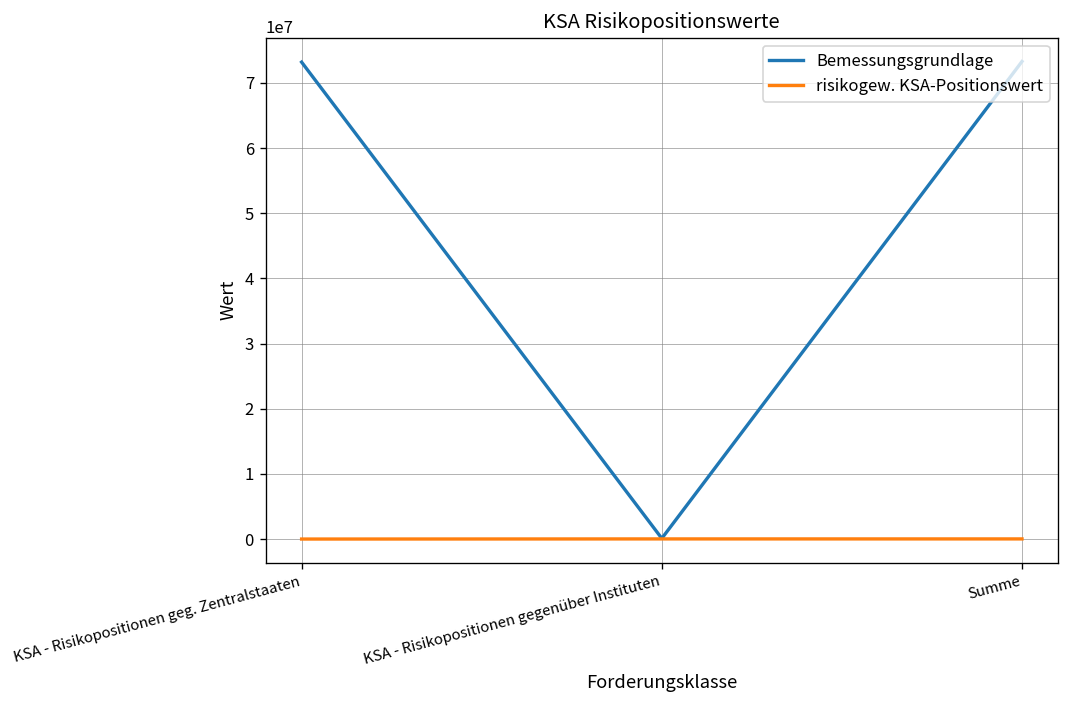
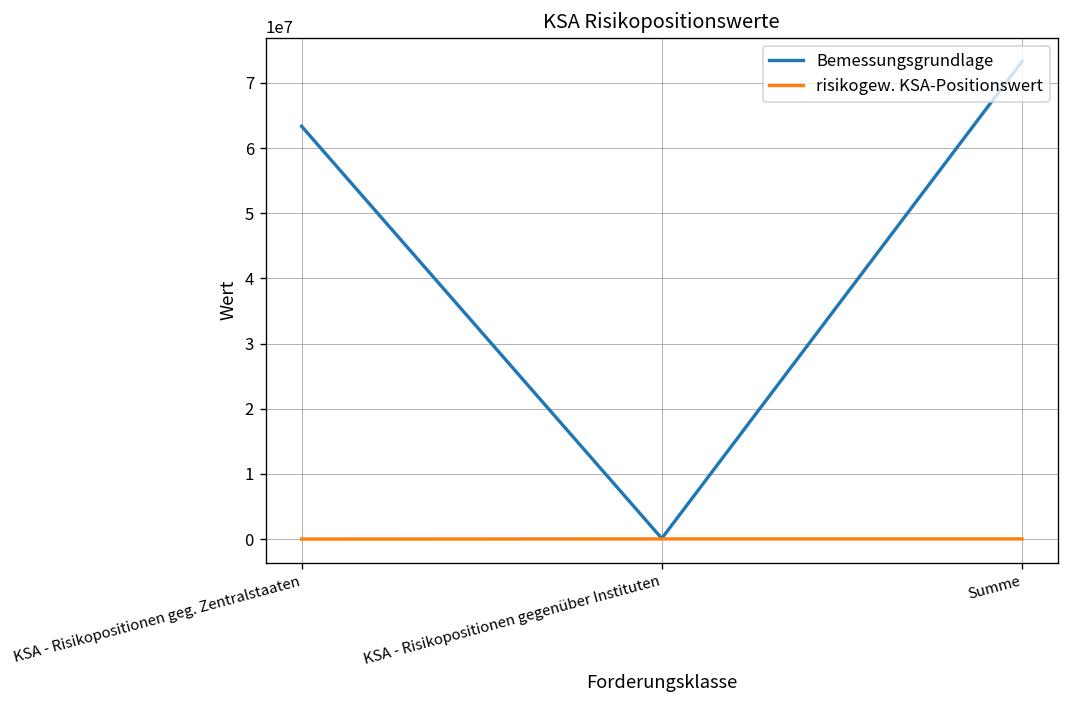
Bemessungsgrundlage, KSA - Risikopositionen geg. Zentralstaaten: 73000000 -> 63000000
